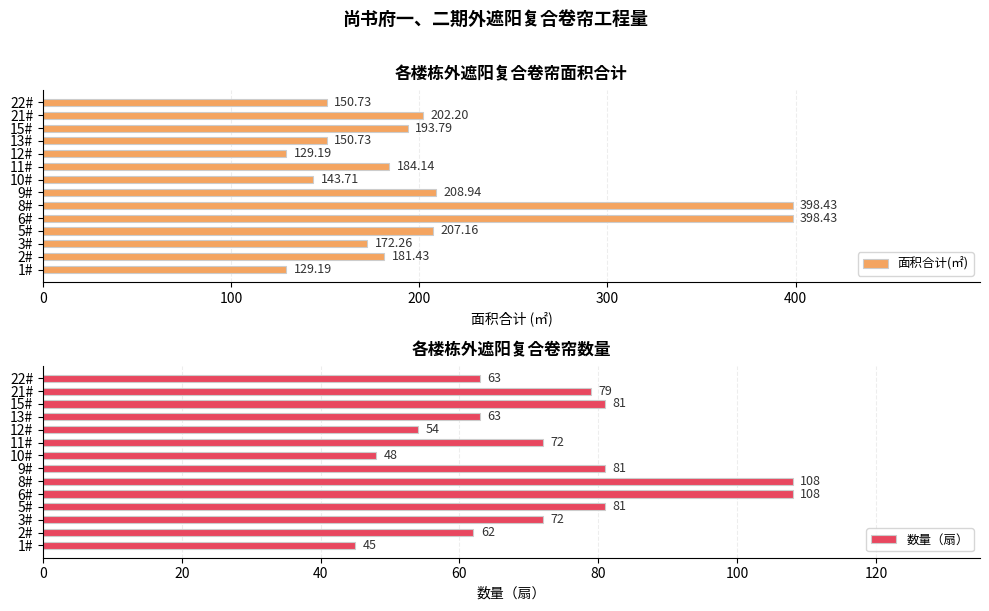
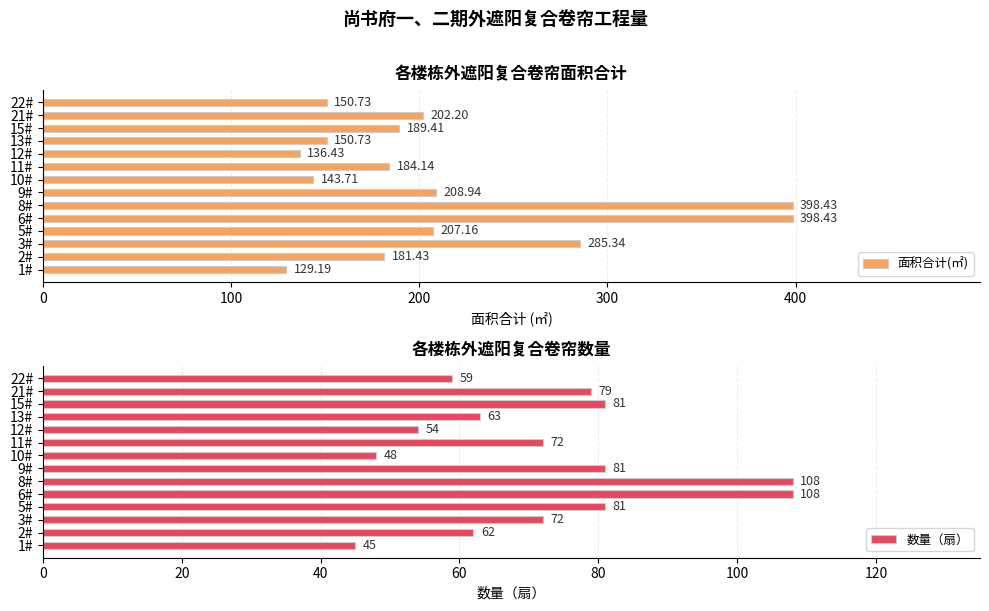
各楼栋外遮阳复合卷帘面积合计, 15#: 193.79 -> 189.41
各楼栋外遮阳复合卷帘面积合计, 12#: 129.19 -> 136.43
各楼栋外遮阳复合卷帘面积合计, 3#: 172.26 -> 285.34
各楼栋外遮阳复合卷帘数量, 22#: 63 -> 59
